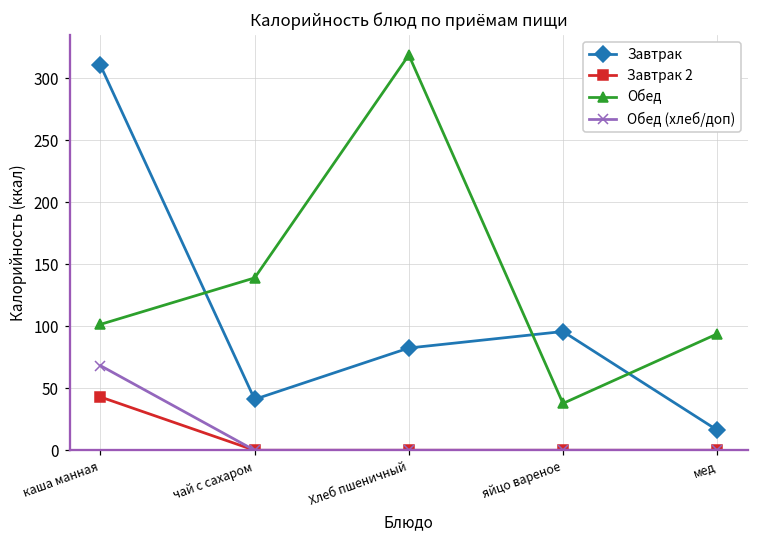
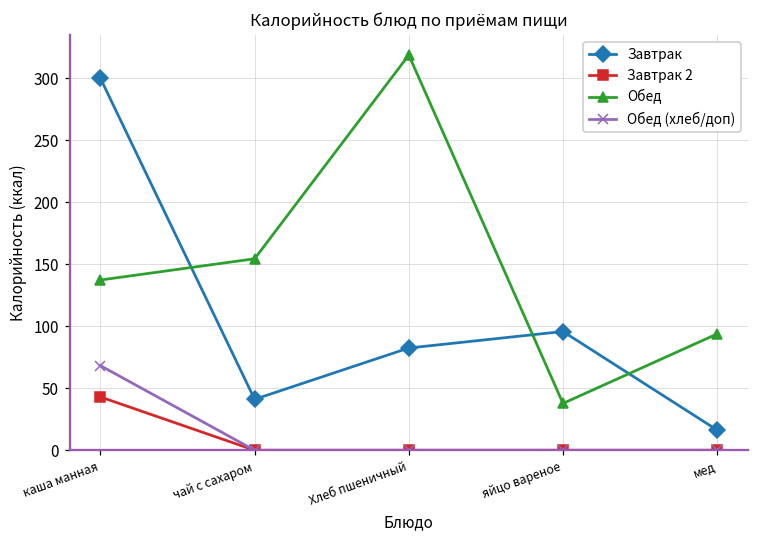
Завтрак, каша манная: 311 -> 300
Обед, каша манная: 102 -> 137
Обед, чай с сахаром: 139 -> 154
